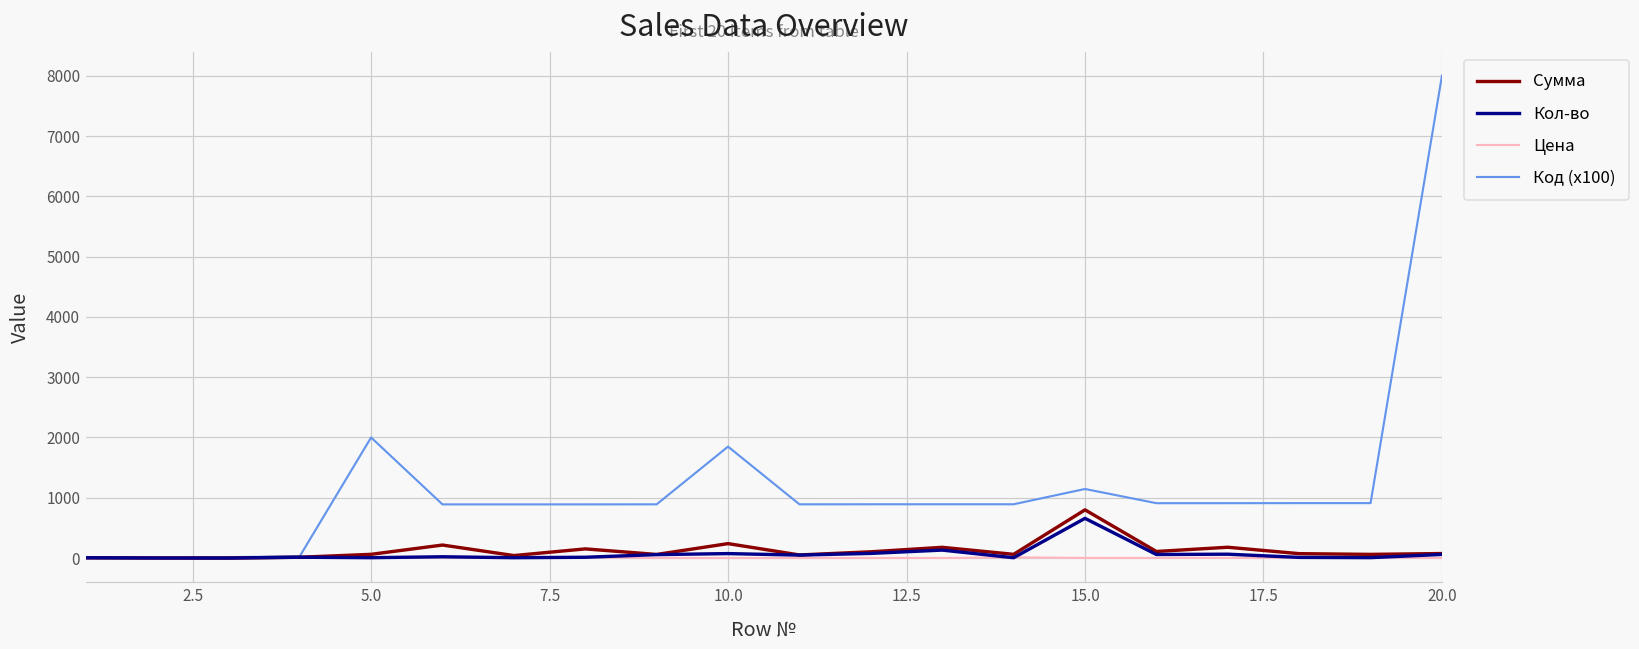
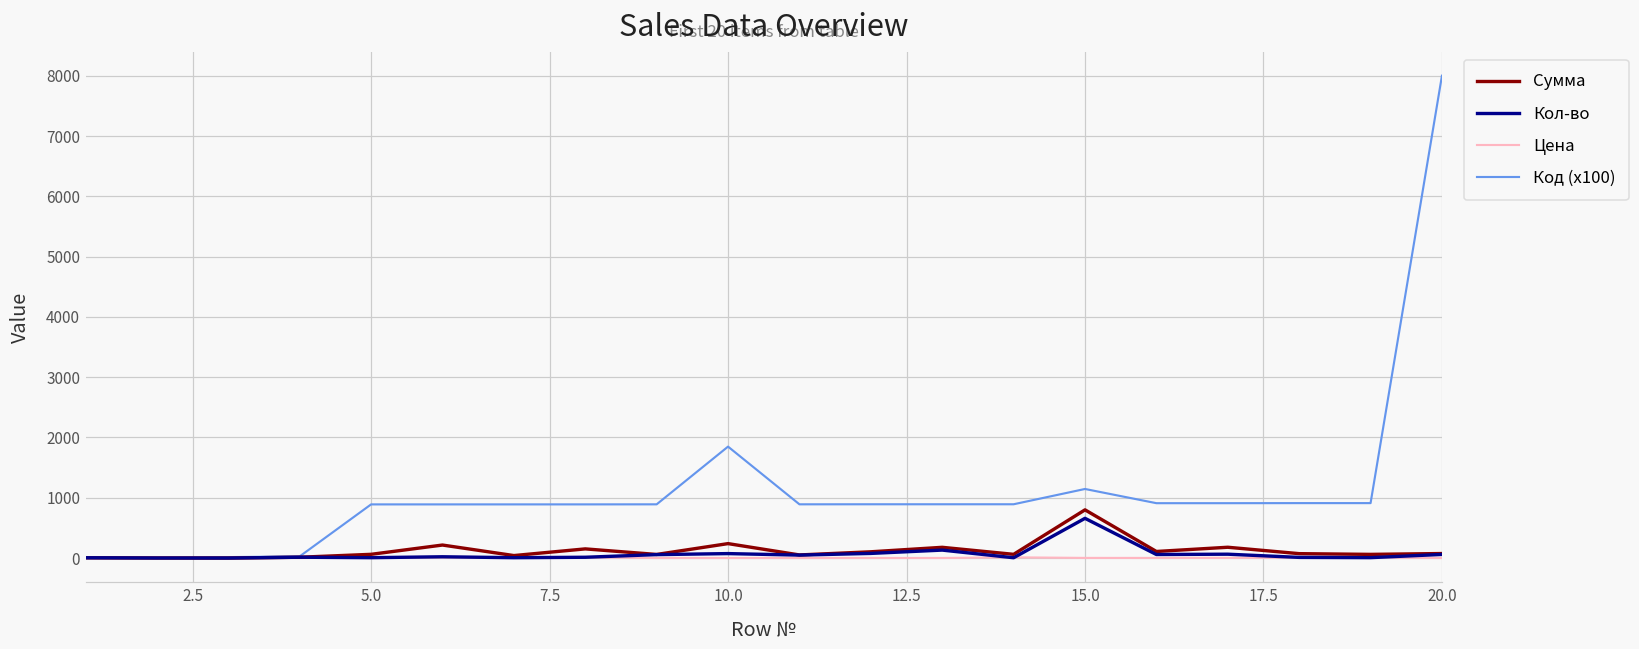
Код (x100), 5.0: 2000 -> 900
